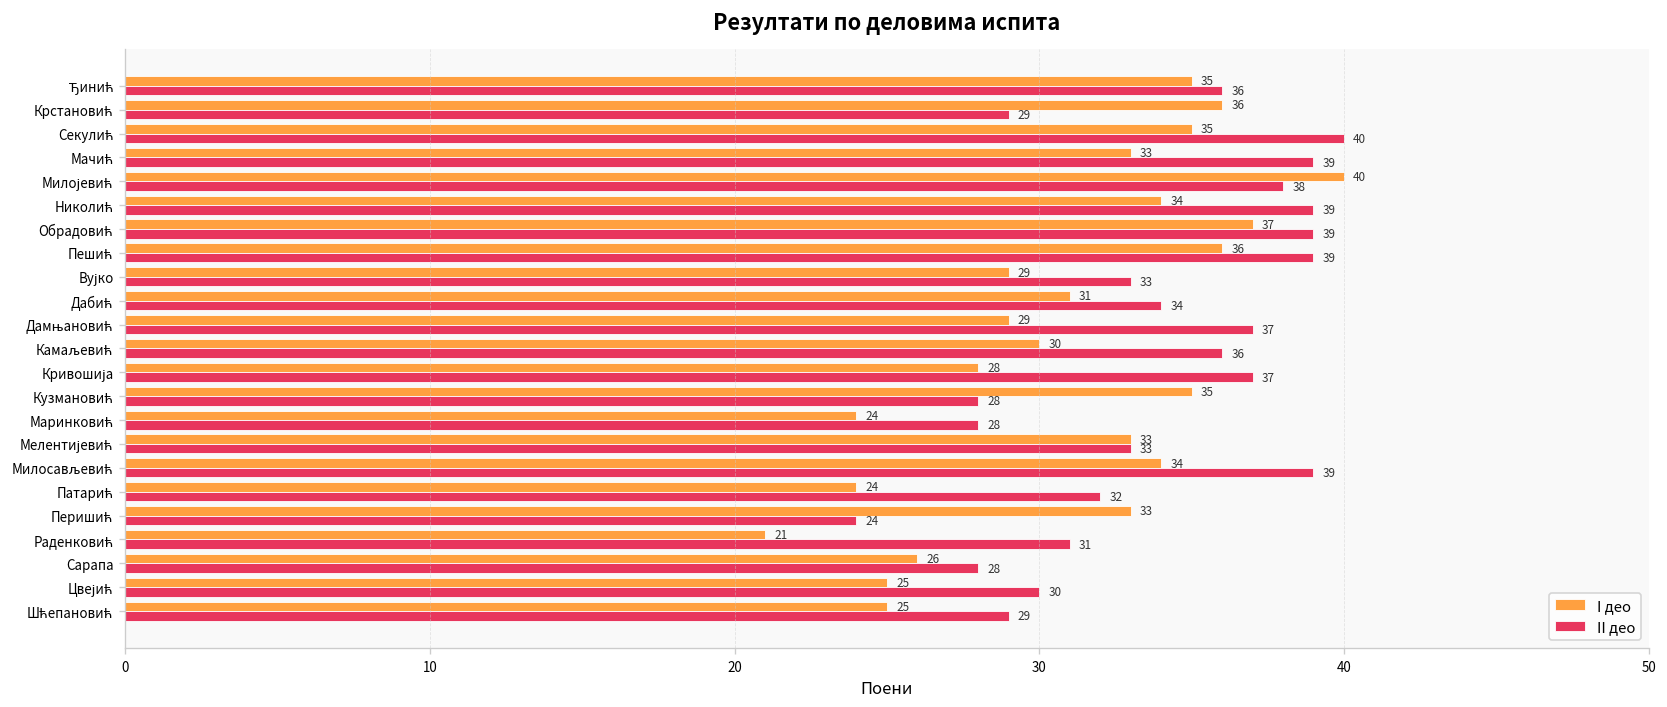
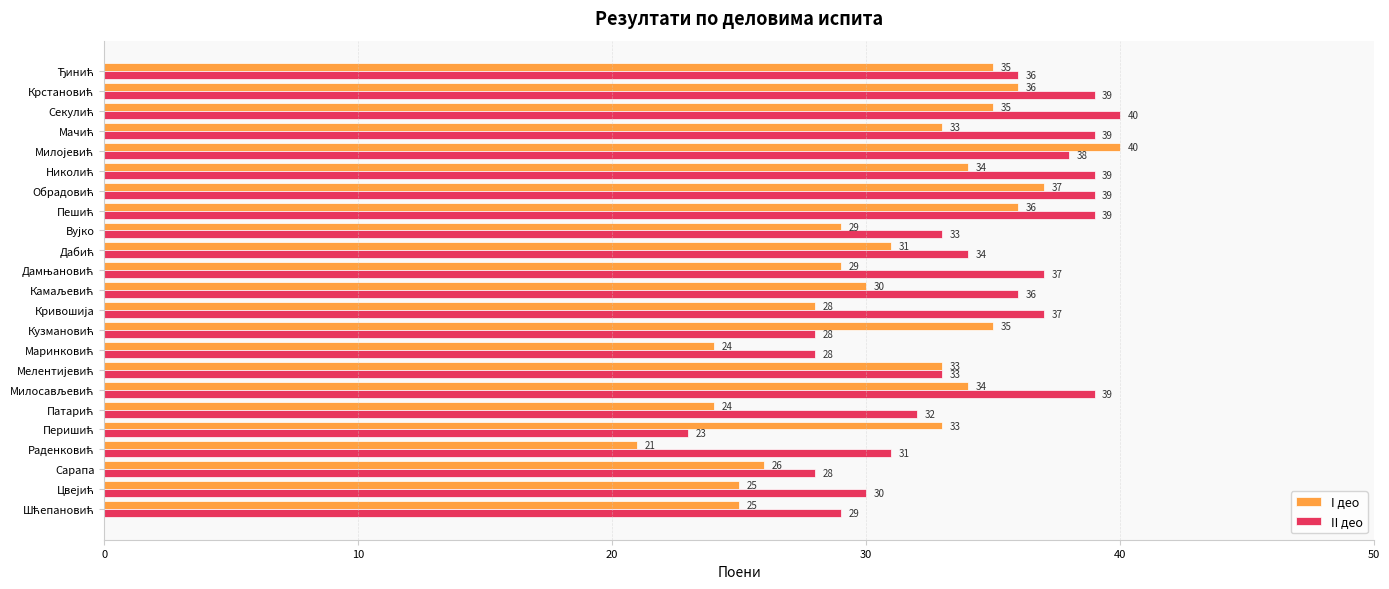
II део, Крстановић: 29 -> 39
II део, Перишић: 24 -> 23
